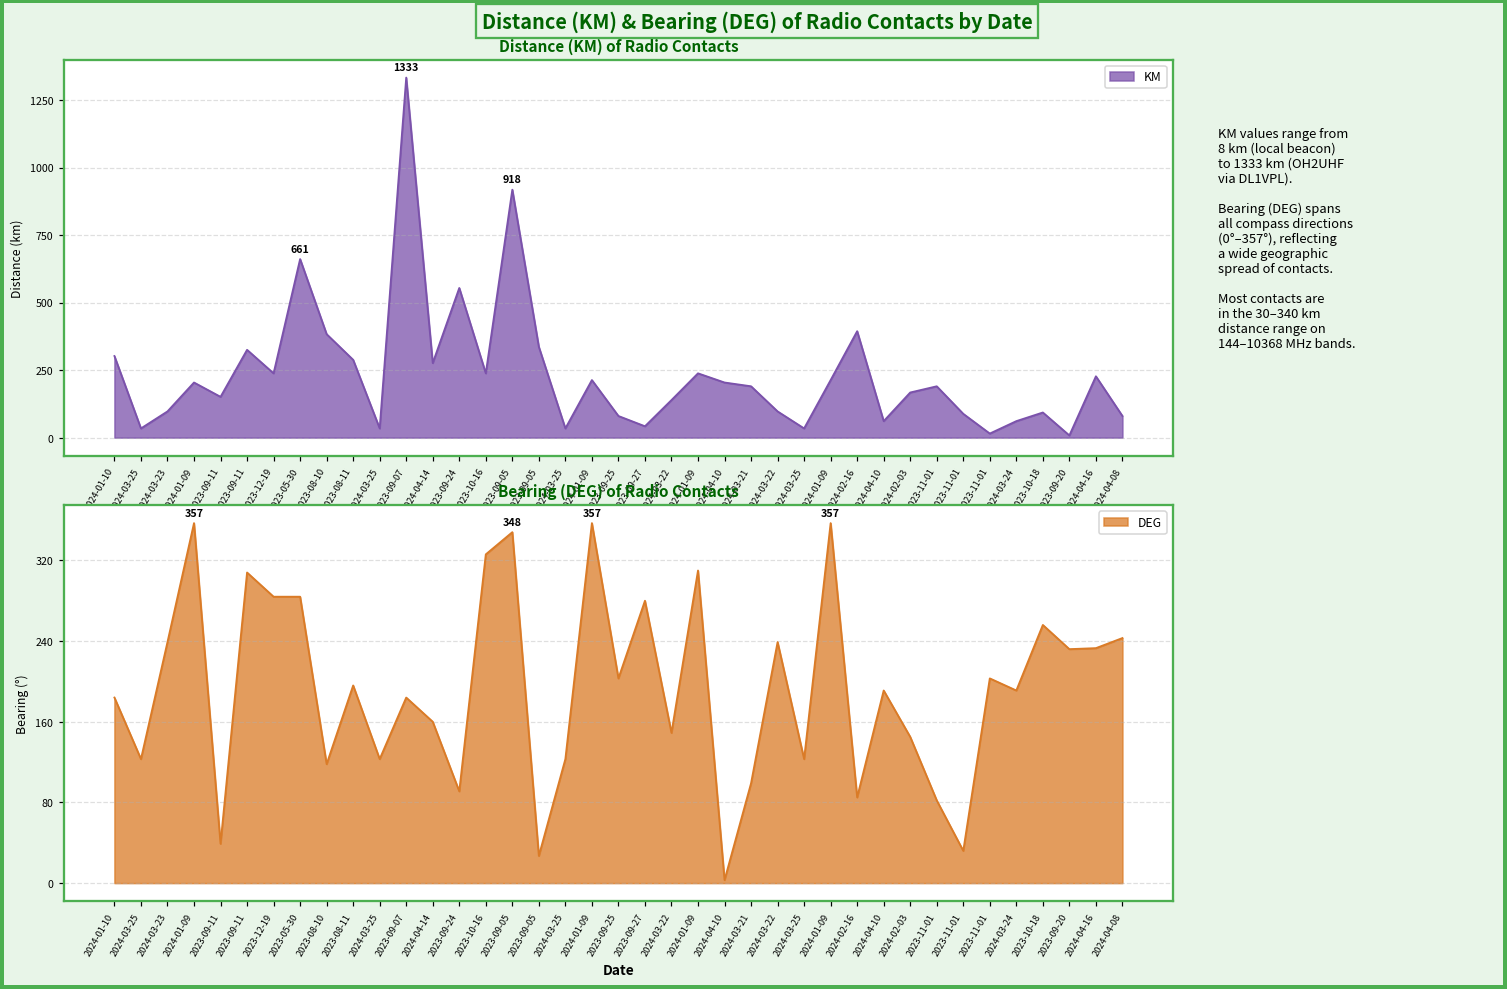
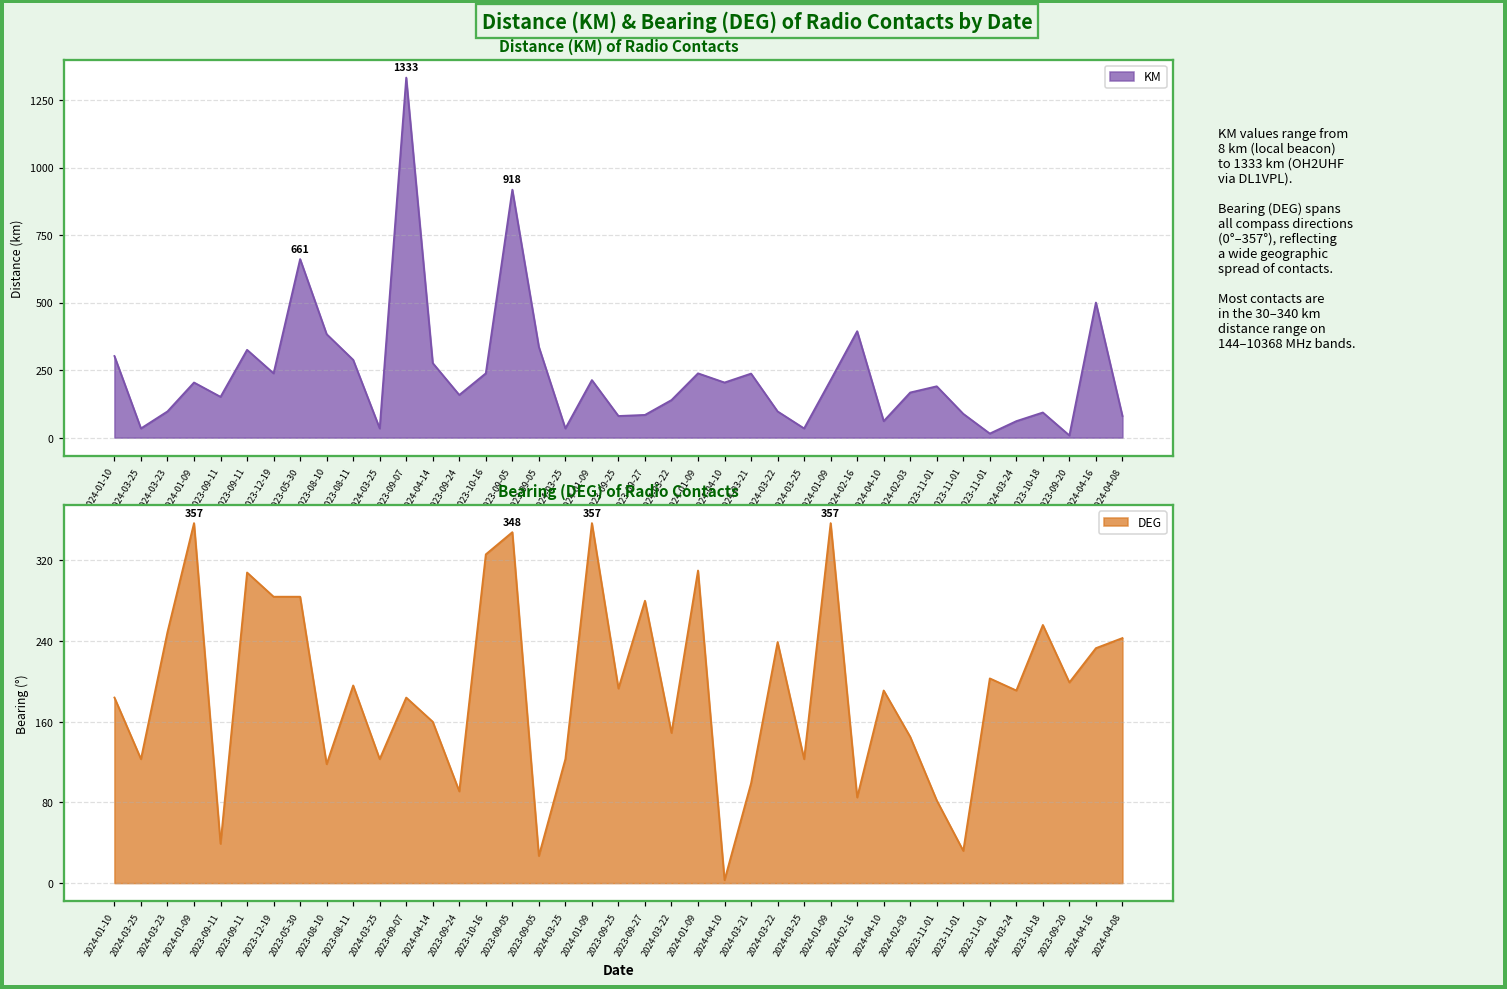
Distance (KM) of Radio Contacts, 2023-09-24: 550 -> 160
Distance (KM) of Radio Contacts, 2023-09-27: 40 -> 80
Distance (KM) of Radio Contacts, 2024-03-21: 190 -> 240
Distance (KM) of Radio Contacts, 2024-04-16: 230 -> 500
Bearing (DEG) of Radio Contacts, 2024-03-23: 240 -> 250
Bearing (DEG) of Radio Contacts, 2023-09-25: 200 -> 190
Bearing (DEG) of Radio Contacts, 2023-09-20: 230 -> 200
